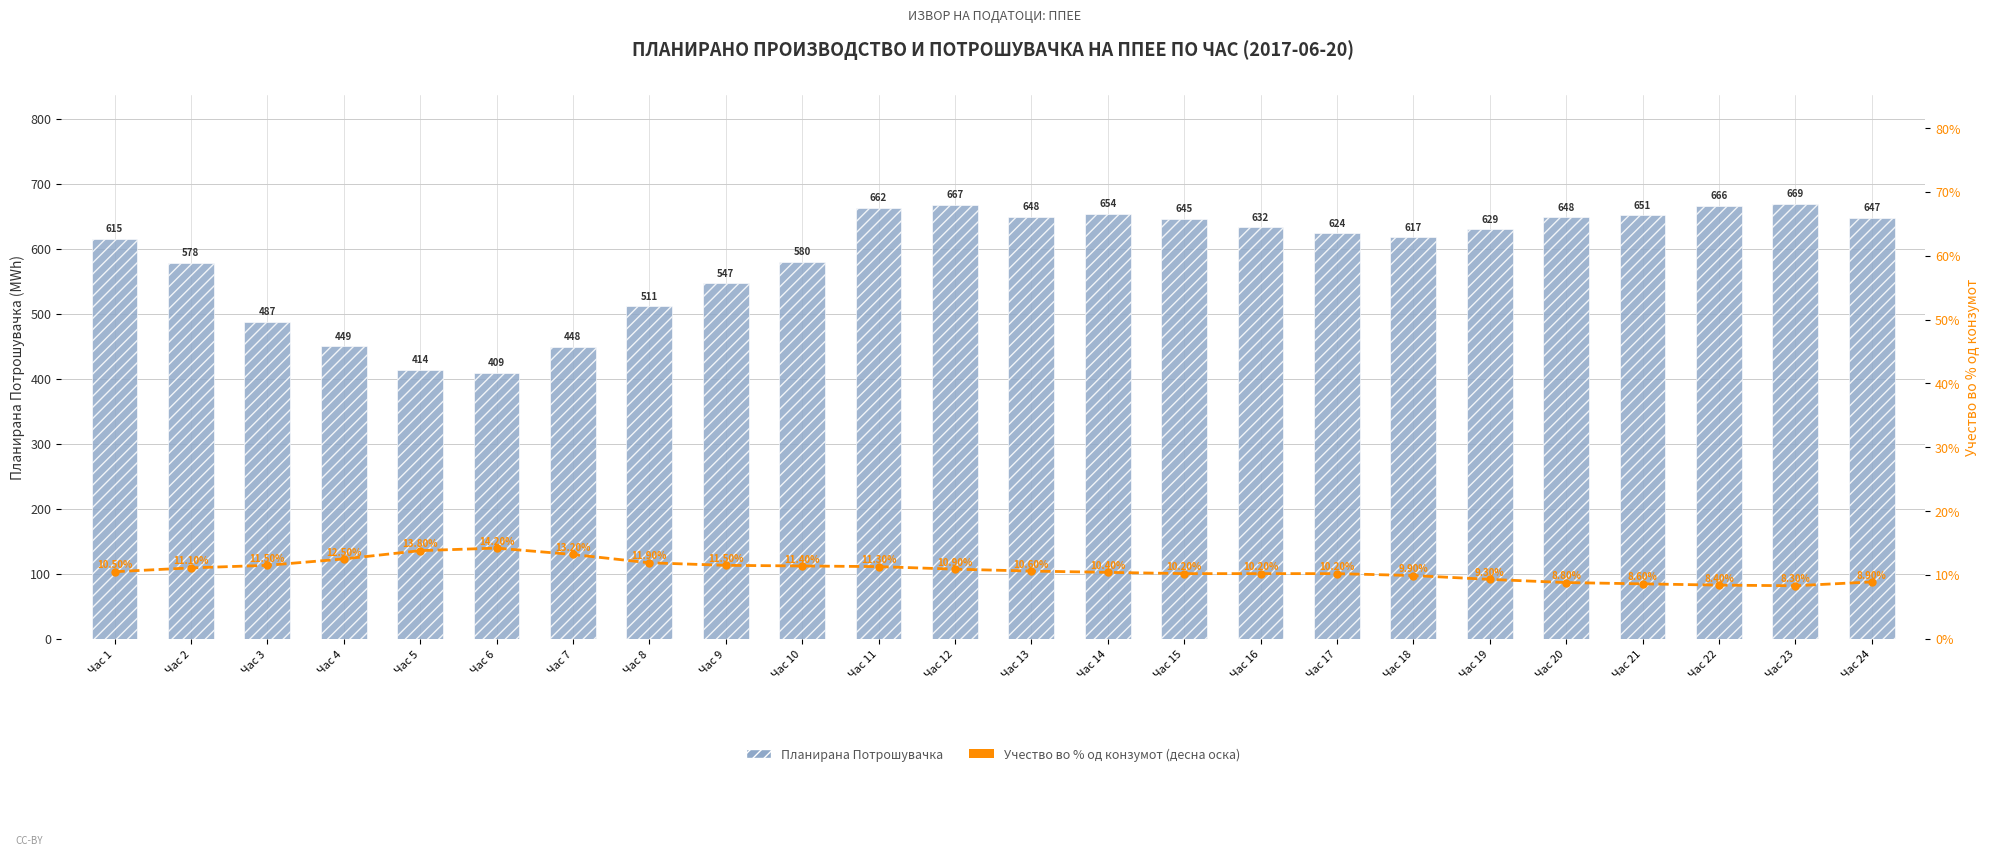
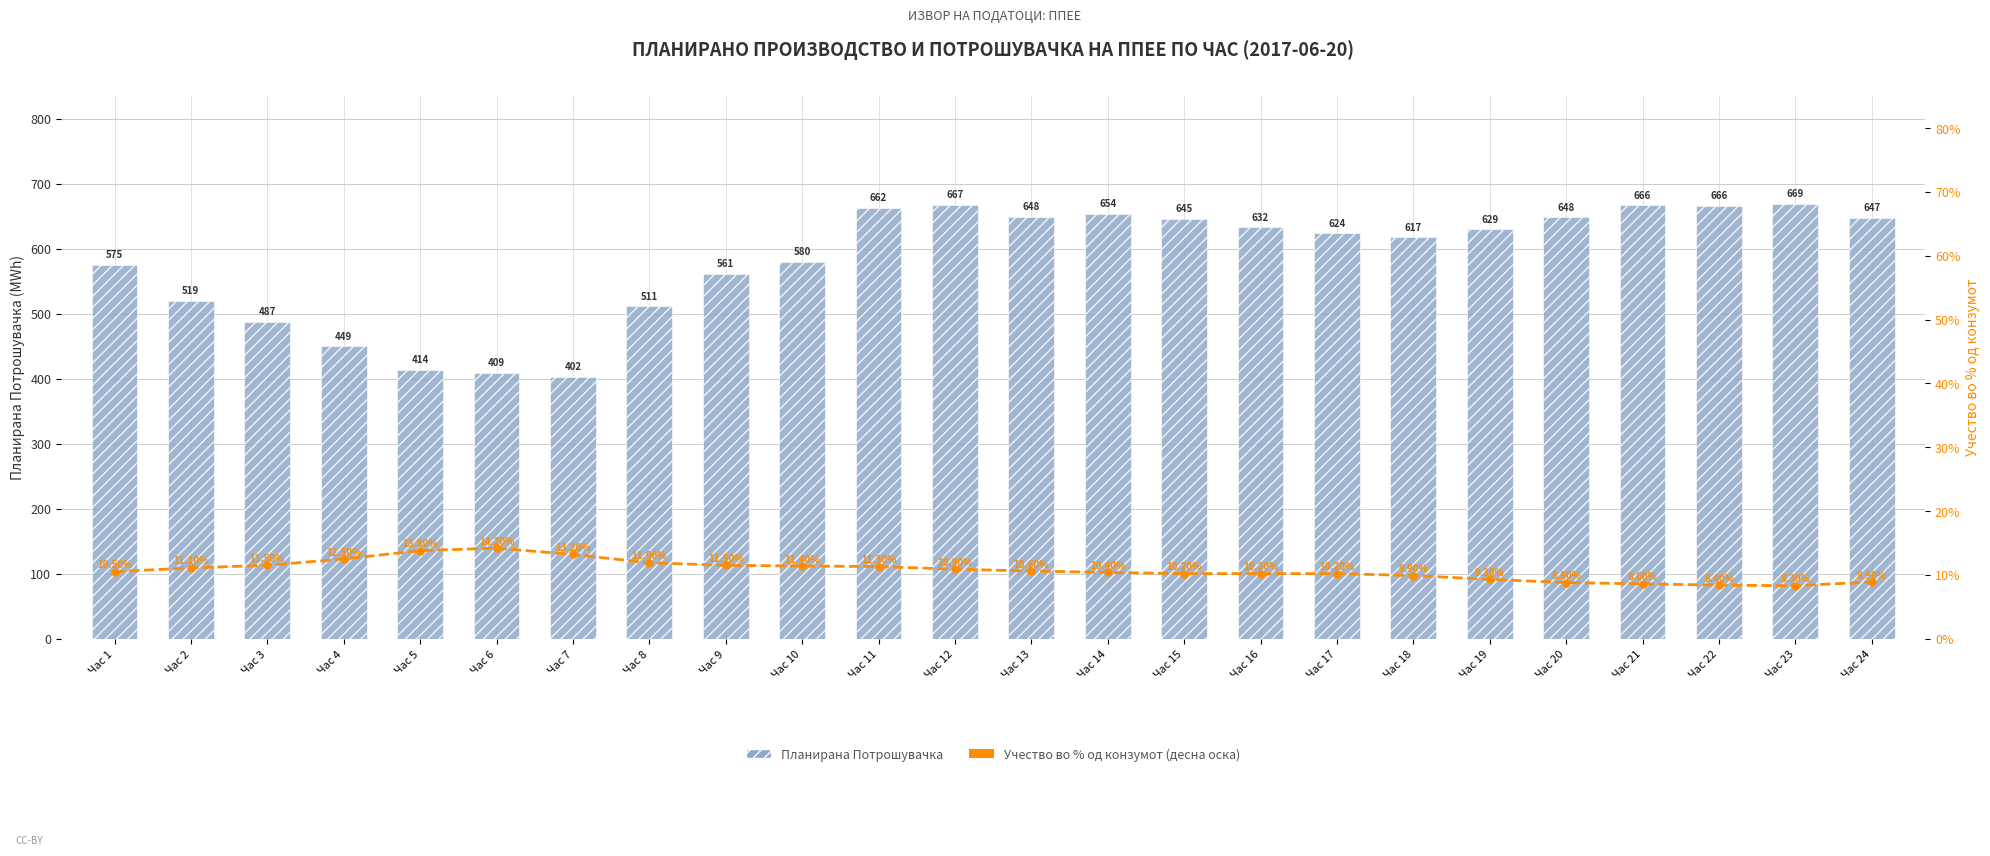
Планирана Потрошувачка, Час 1: 615 -> 575
Планирана Потрошувачка, Час 2: 578 -> 519
Планирана Потрошувачка, Час 7: 448 -> 402
Планирана Потрошувачка, Час 9: 547 -> 561
Планирана Потрошувачка, Час 21: 651 -> 666
